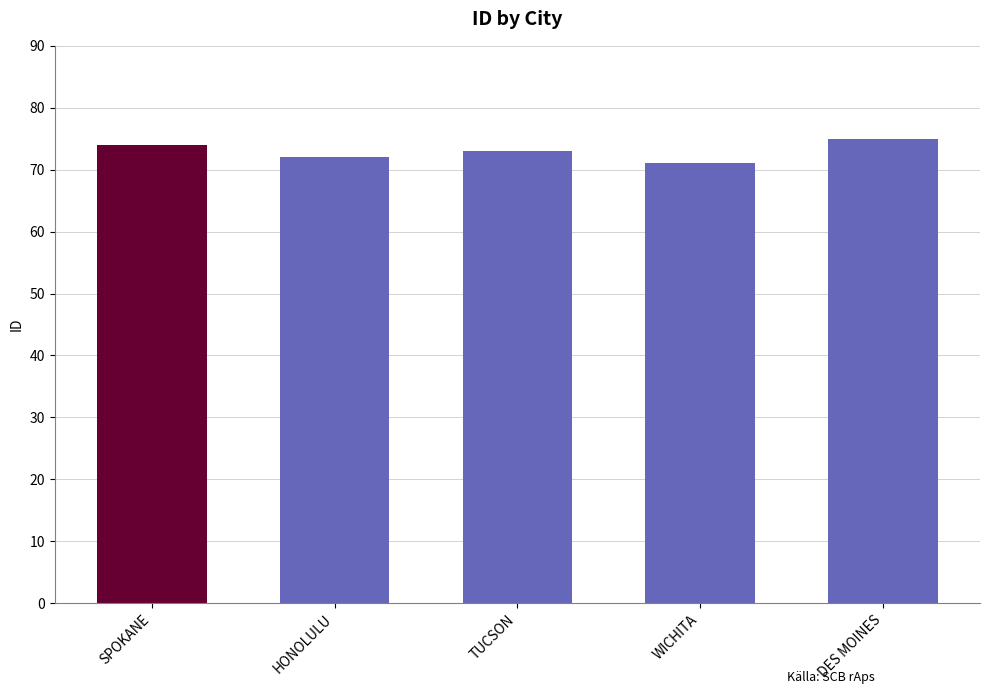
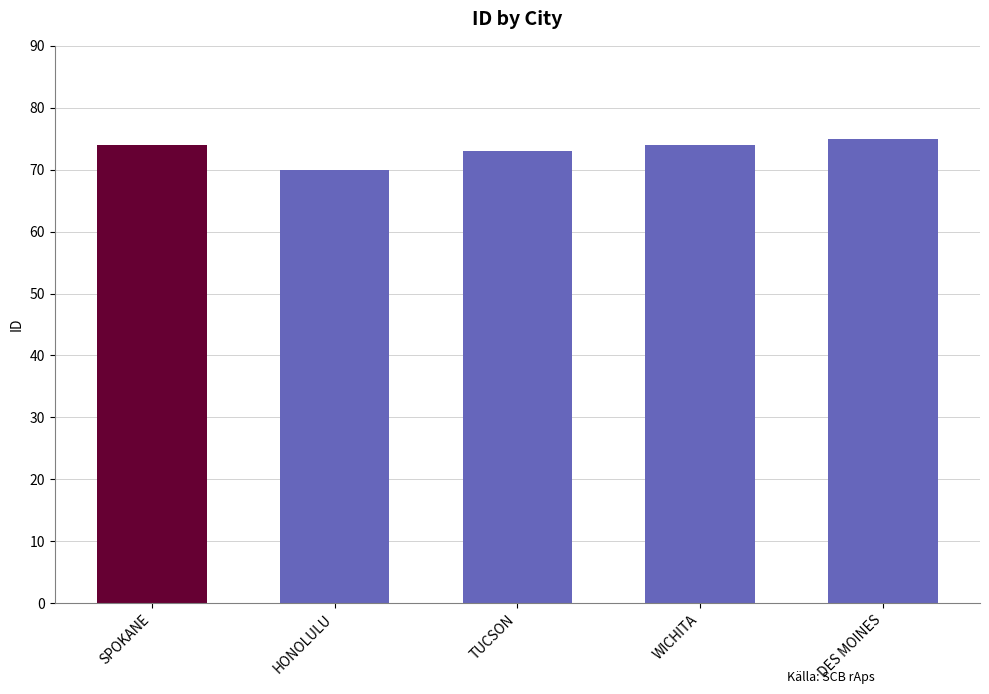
HONOLULU: 72 -> 70
WICHITA: 71 -> 74
